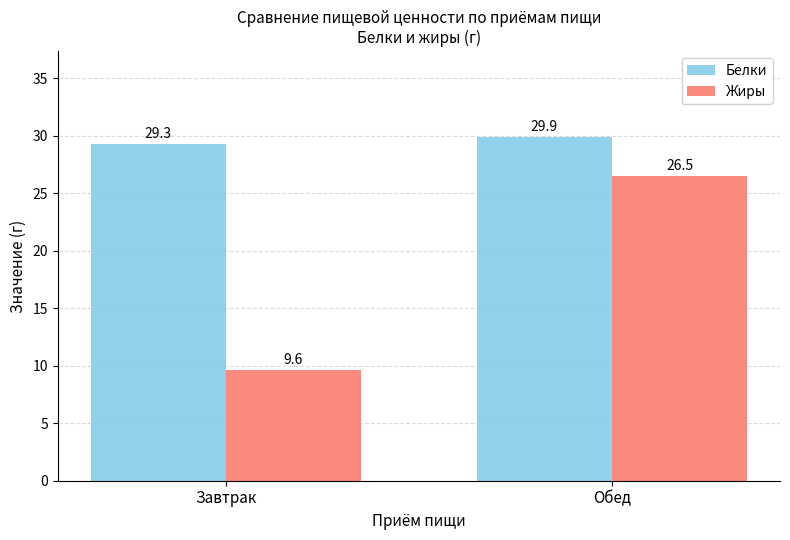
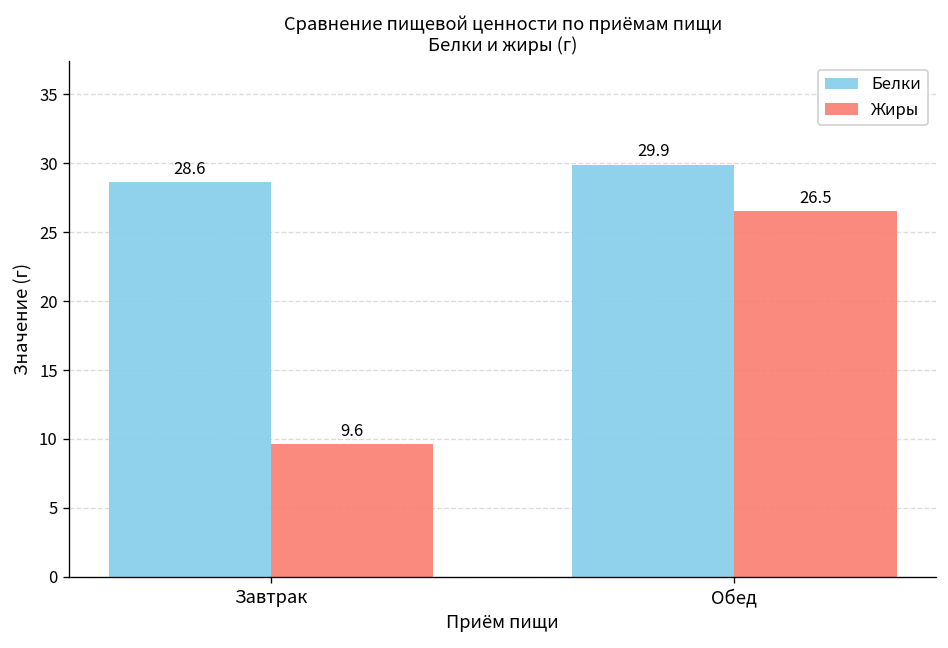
Белки, Завтрак: 29.3 -> 28.6
